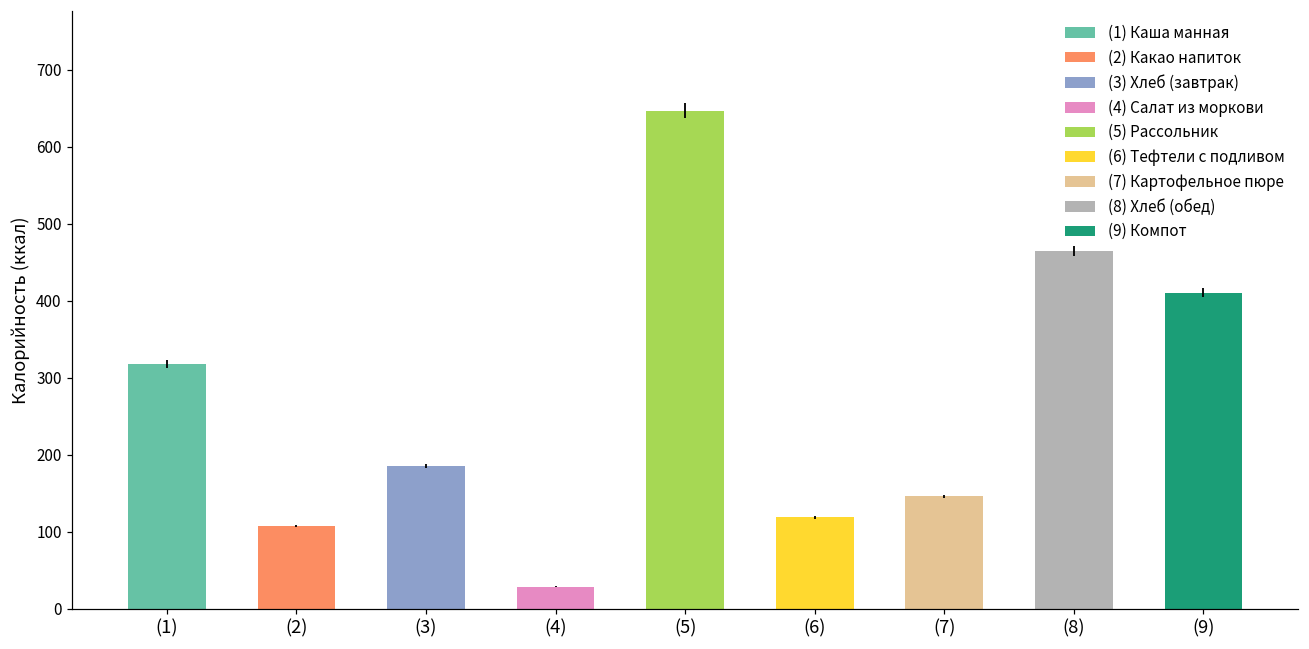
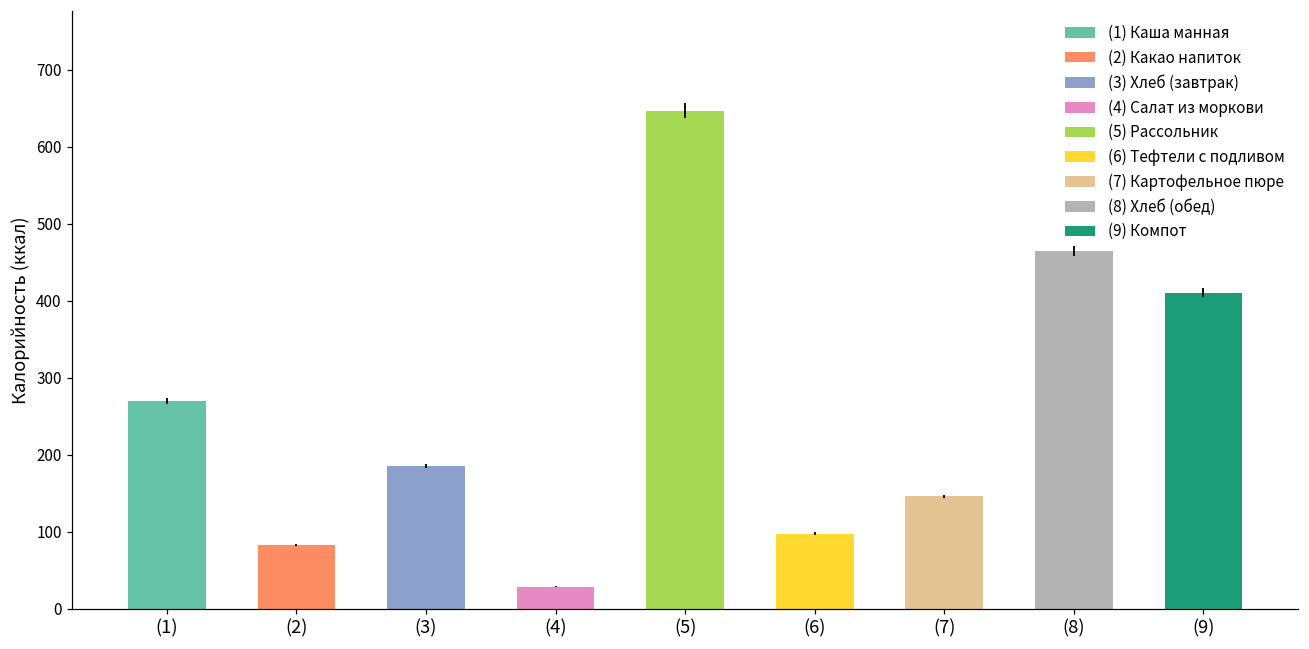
(1): 320 -> 270
(2): 110 -> 80
(6): 120 -> 100
